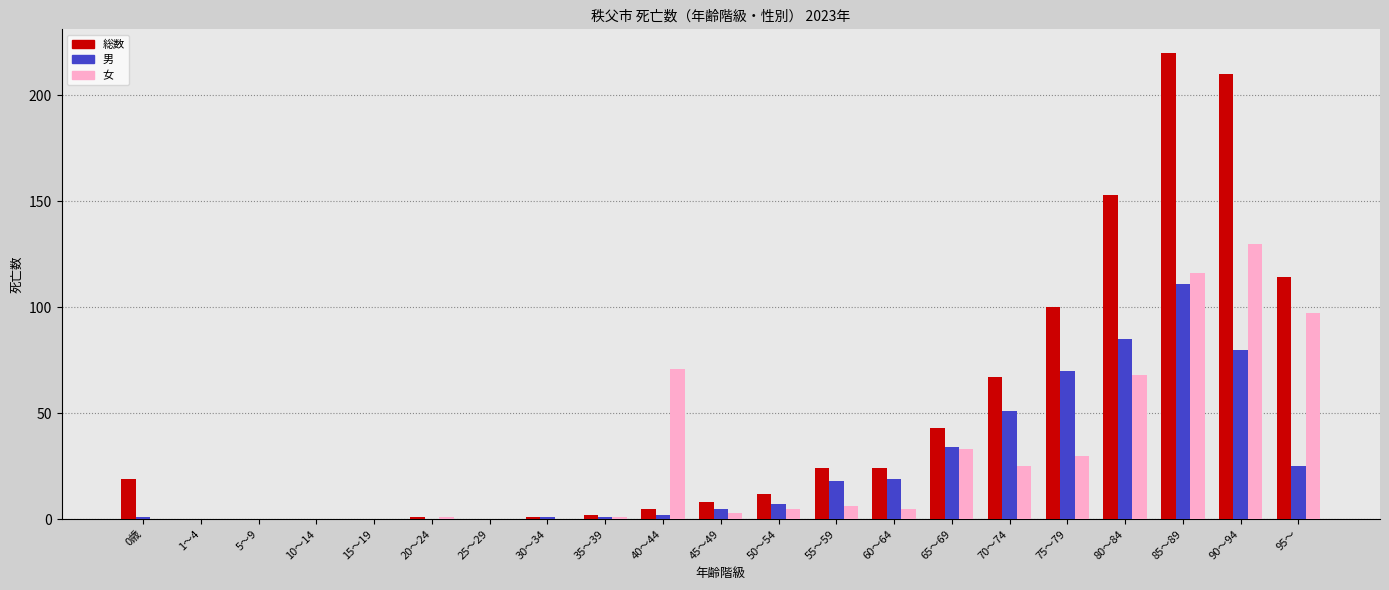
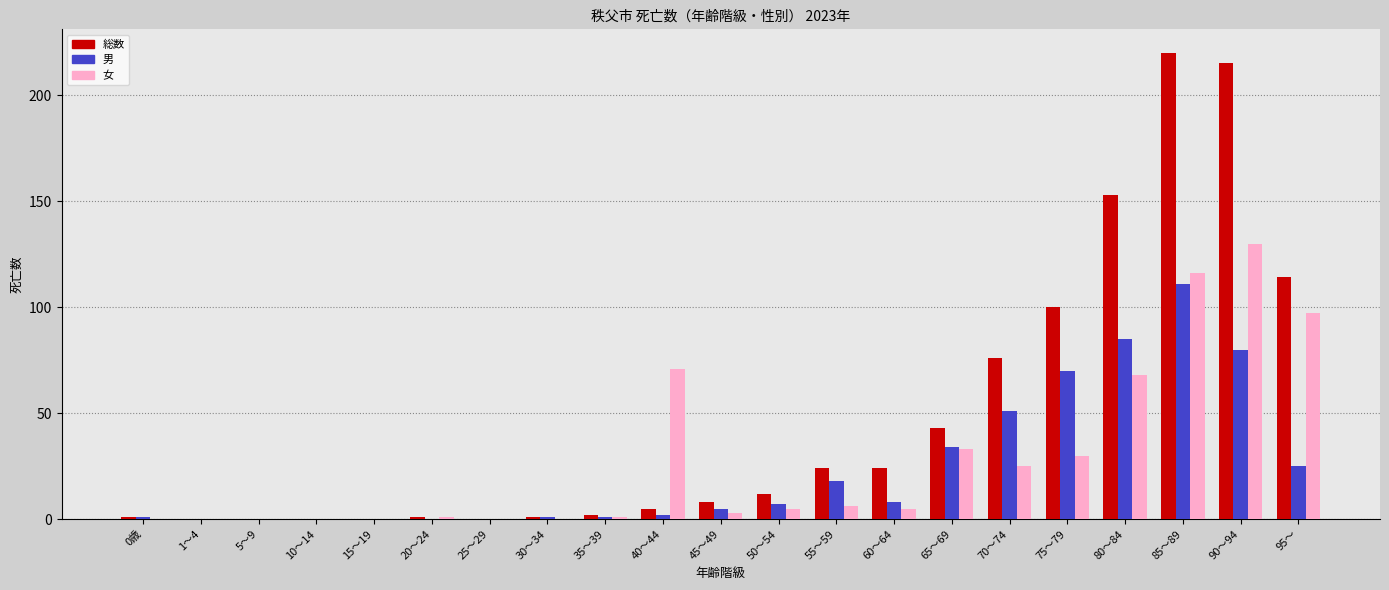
総数, 0歳: 19 -> 1
男, 60～64: 19 -> 8
総数, 70～74: 67 -> 76
総数, 90～94: 210 -> 215
